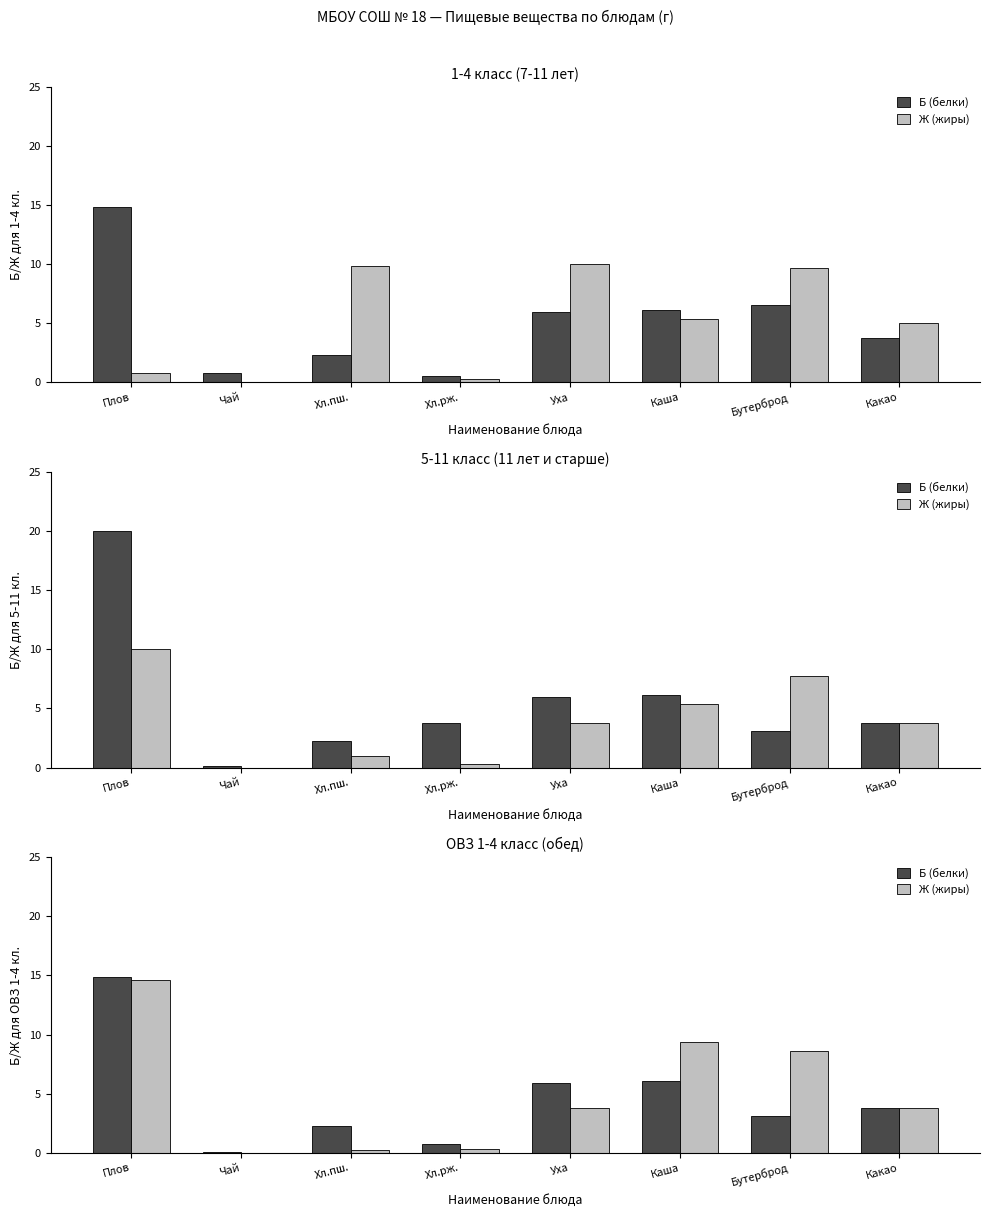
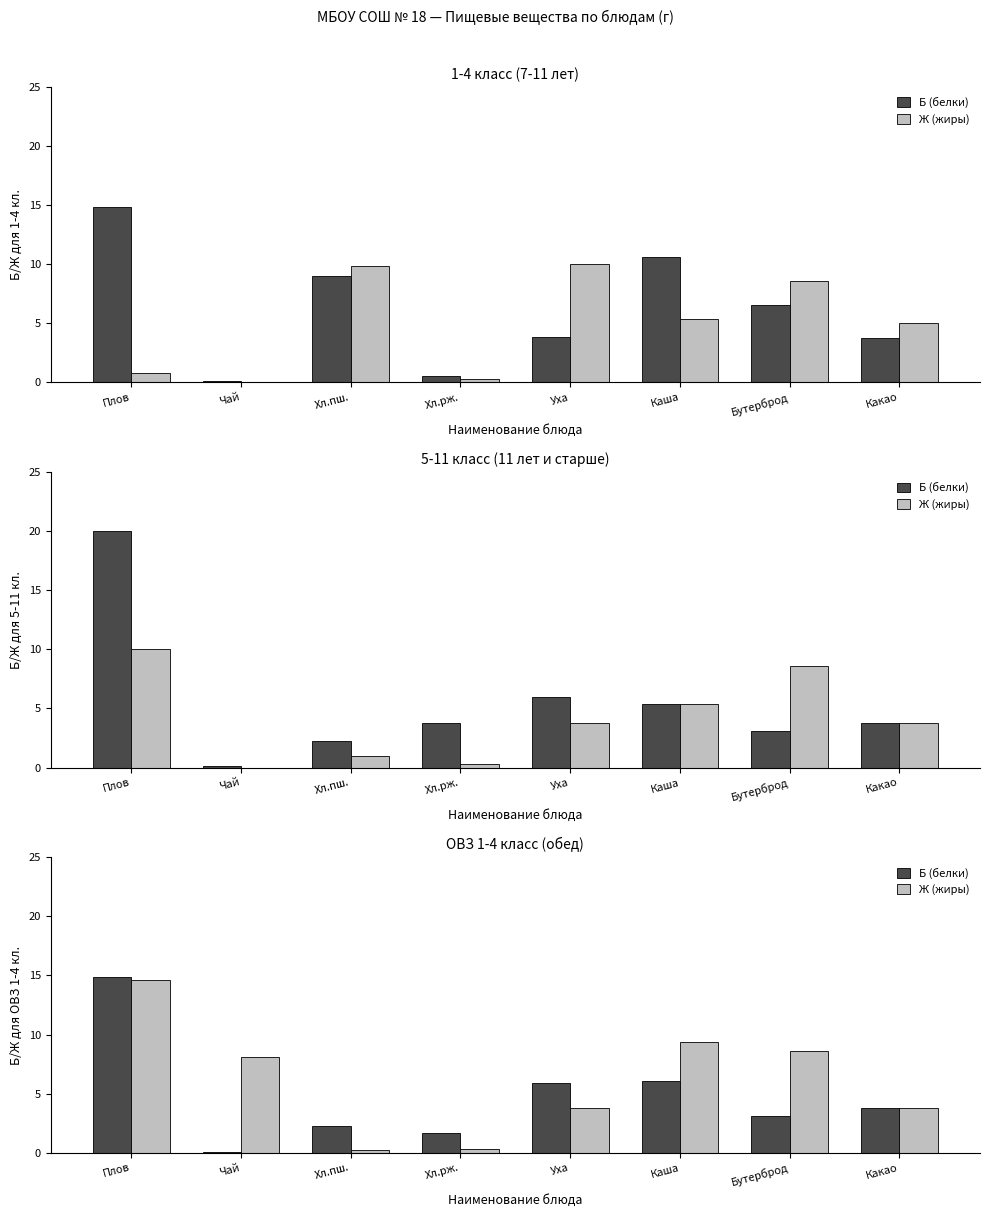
1-4 класс (7-11 лет), Б (белки), Чай: 0.8 -> 0.1
1-4 класс (7-11 лет), Б (белки), Хл.пш.: 2.3 -> 9.0
1-4 класс (7-11 лет), Б (белки), Уха: 5.9 -> 3.8
1-4 класс (7-11 лет), Б (белки), Каша: 6.1 -> 10.6
1-4 класс (7-11 лет), Ж (жиры), Бутерброд: 9.7 -> 8.6
5-11 класс (11 лет и старше), Б (белки), Каша: 6.1 -> 5.4
5-11 класс (11 лет и старше), Ж (жиры), Бутерброд: 7.8 -> 8.6
ОВЗ 1-4 класс (обед), Ж (жиры), Чай: 0.0 -> 8.1
ОВЗ 1-4 класс (обед), Б (белки), Хл.рж.: 0.8 -> 1.7
